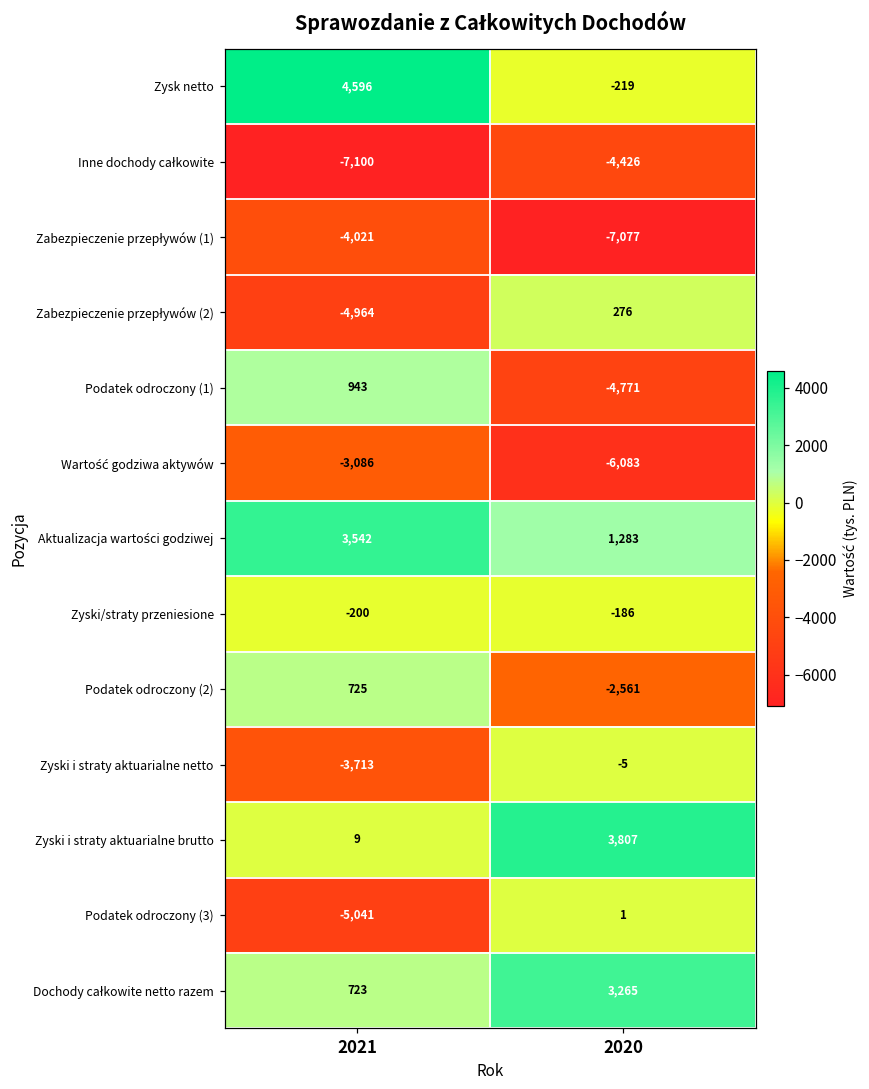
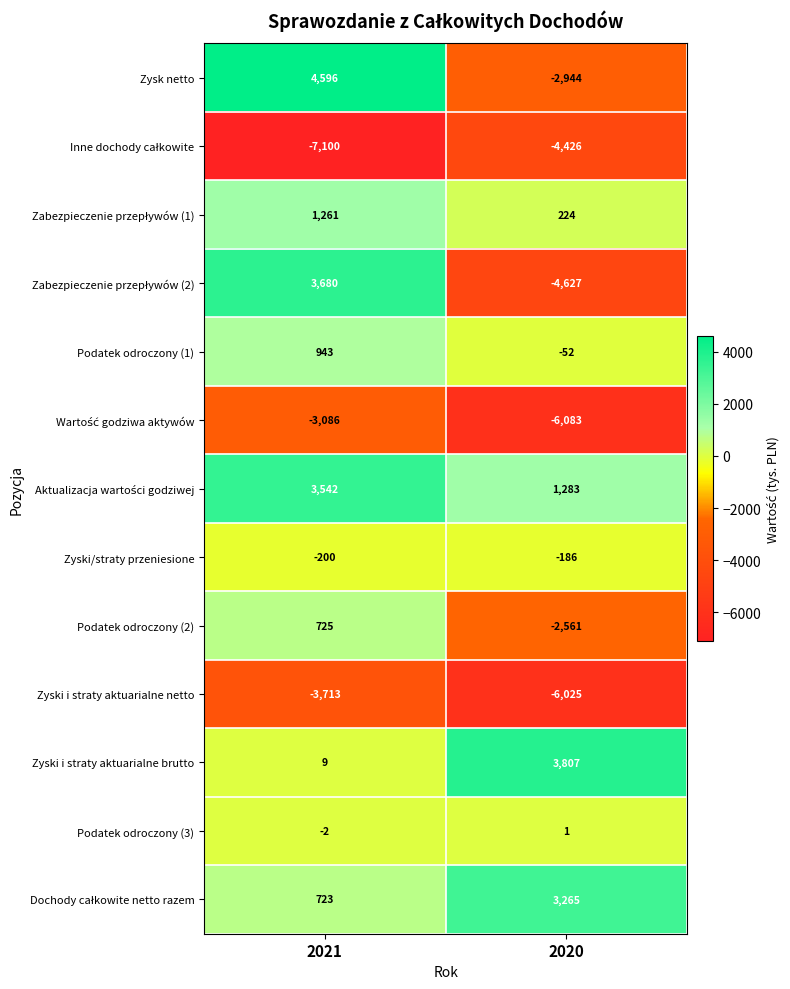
Zysk netto, 2020: -219 -> -2,944
Zabezpieczenie przepływów (1), 2021: -4,021 -> 1,261
Zabezpieczenie przepływów (1), 2020: -7,077 -> 224
Zabezpieczenie przepływów (2), 2021: -4,964 -> 3,680
Zabezpieczenie przepływów (2), 2020: 276 -> -4,627
Podatek odroczony (1), 2020: -4,771 -> -52
Zyski i straty aktuarialne netto, 2020: -5 -> -6,025
Podatek odroczony (3), 2021: -5,041 -> -2
